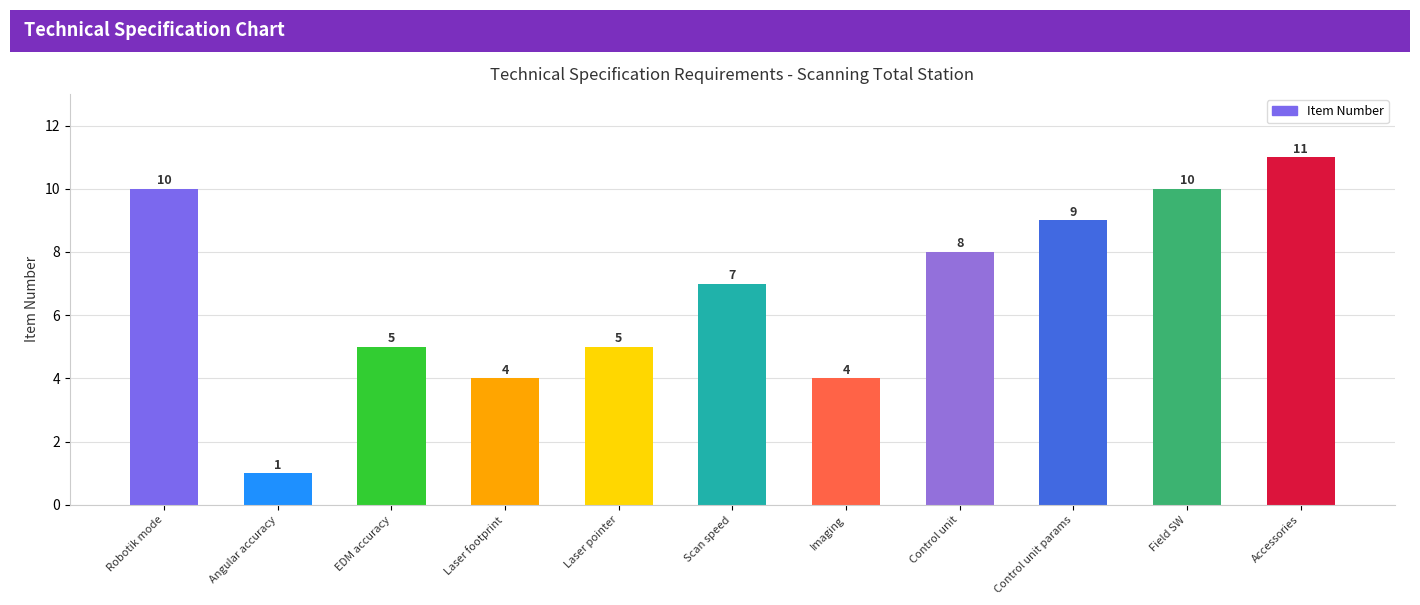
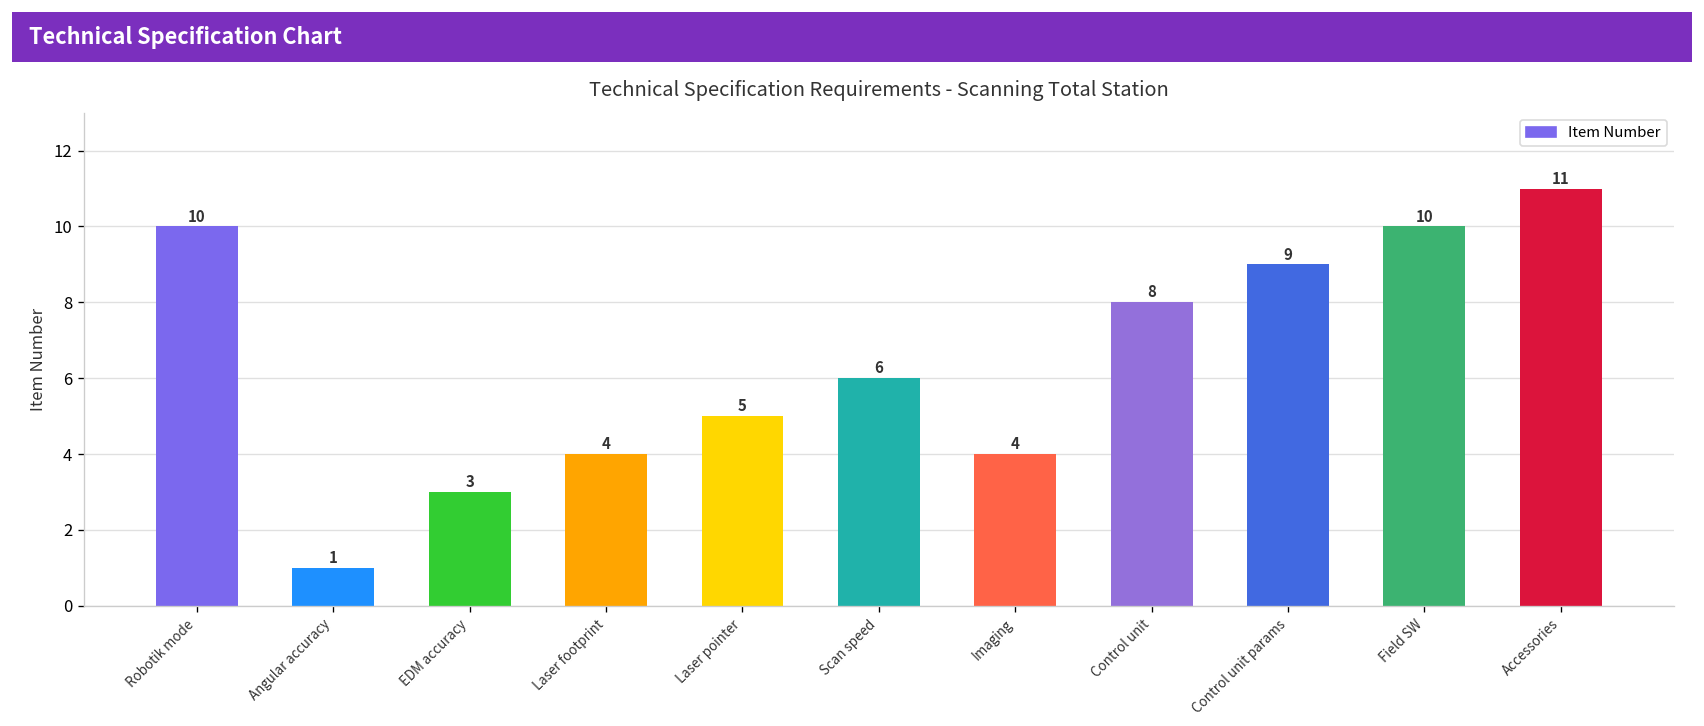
EDM accuracy: 5 -> 3
Scan speed: 7 -> 6
